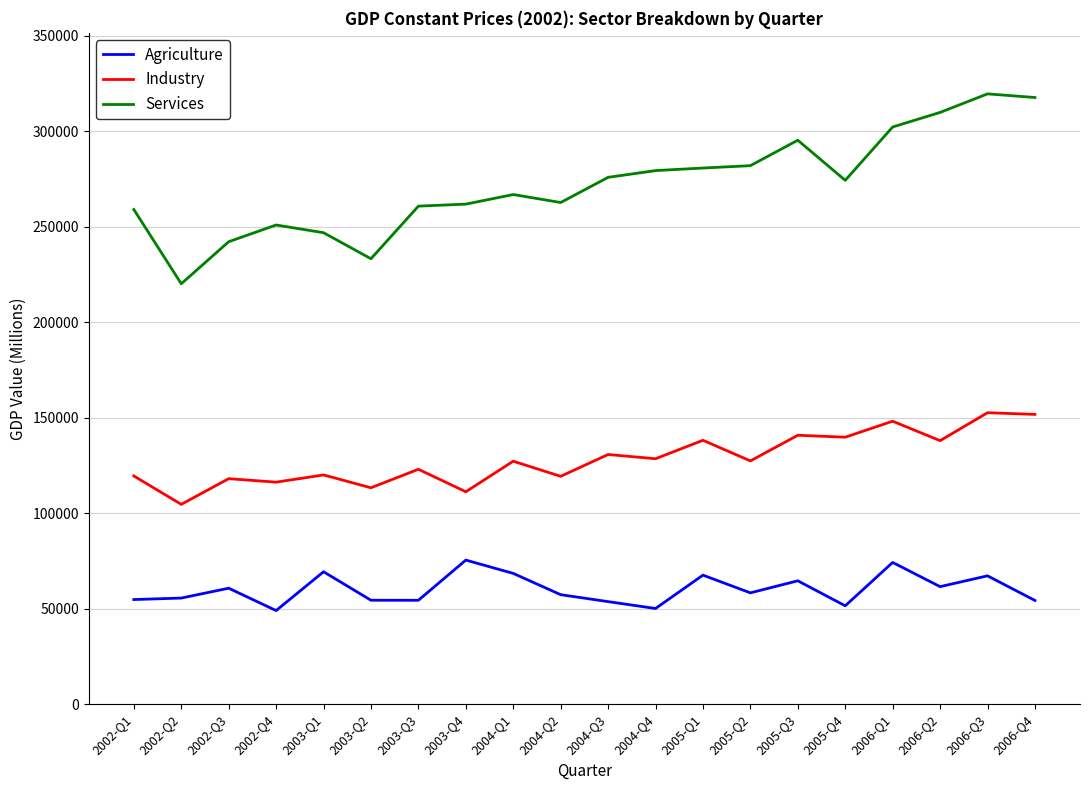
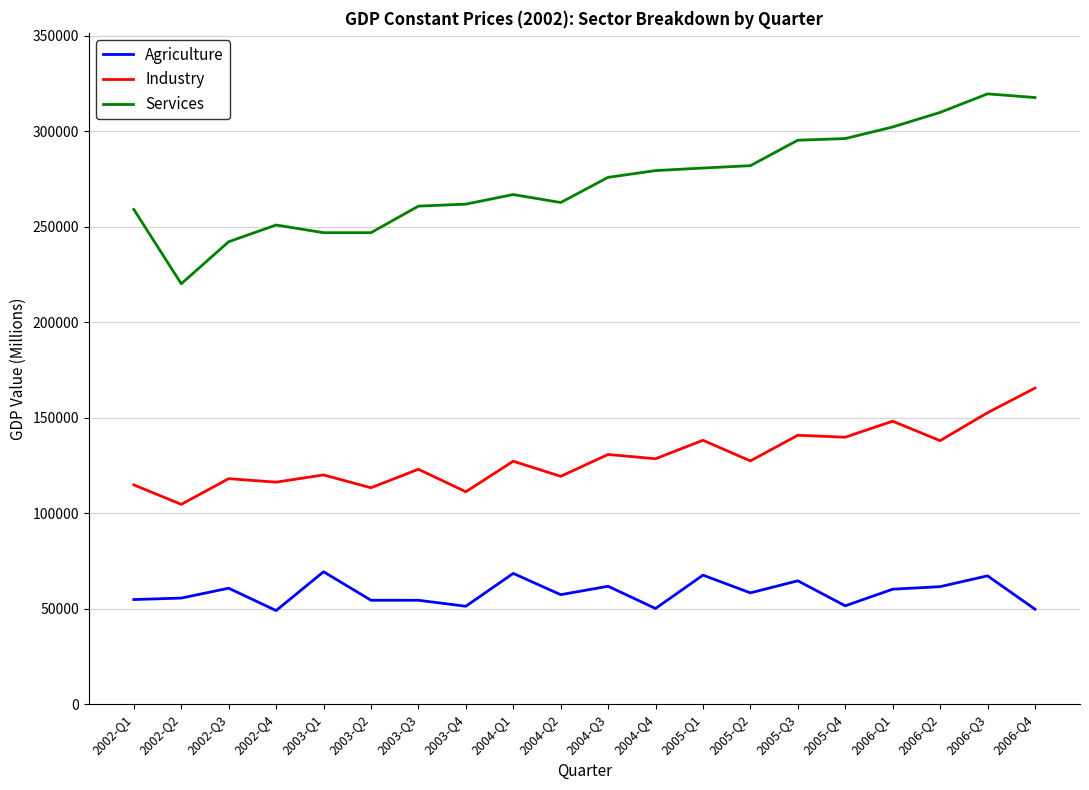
Industry, 2002-Q1: 119000 -> 115000
Services, 2003-Q2: 233000 -> 247000
Agriculture, 2003-Q4: 75000 -> 51000
Agriculture, 2004-Q3: 54000 -> 62000
Services, 2005-Q4: 274000 -> 296000
Agriculture, 2006-Q1: 74000 -> 60000
Agriculture, 2006-Q4: 54000 -> 50000
Industry, 2006-Q4: 152000 -> 165000
